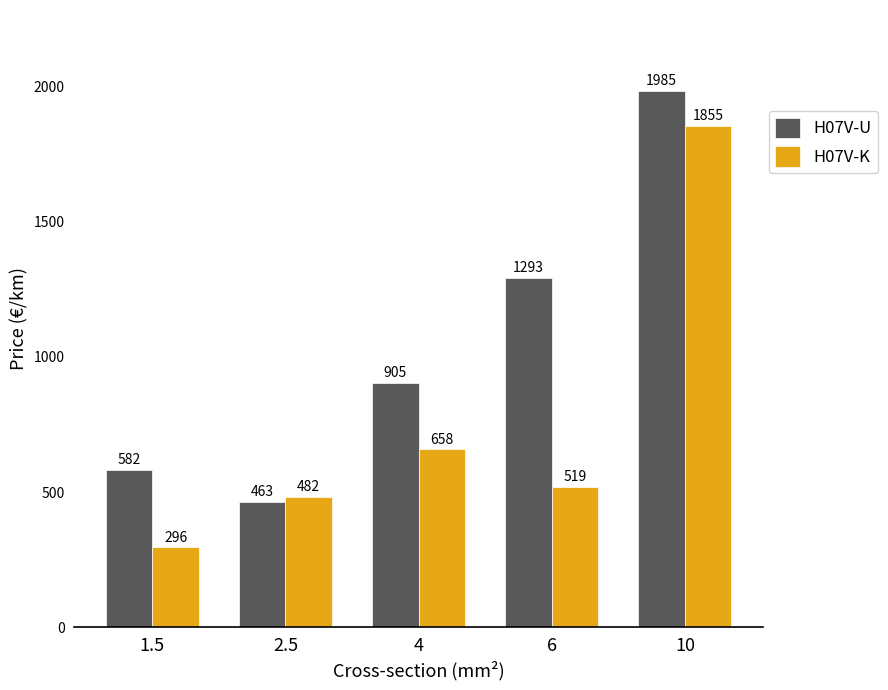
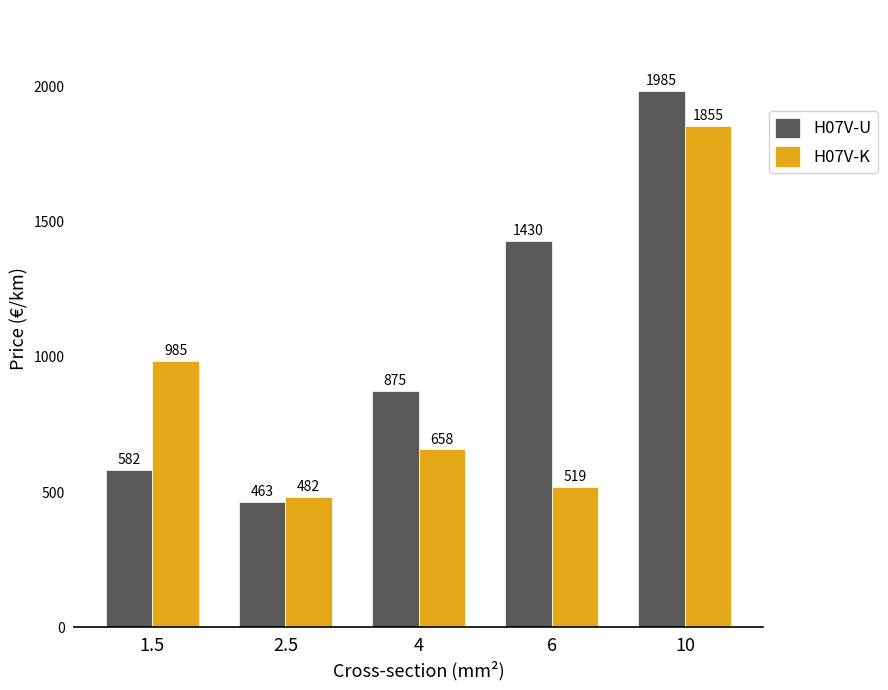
H07V-K, 1.5: 296 -> 985
H07V-U, 4: 905 -> 875
H07V-U, 6: 1293 -> 1430
